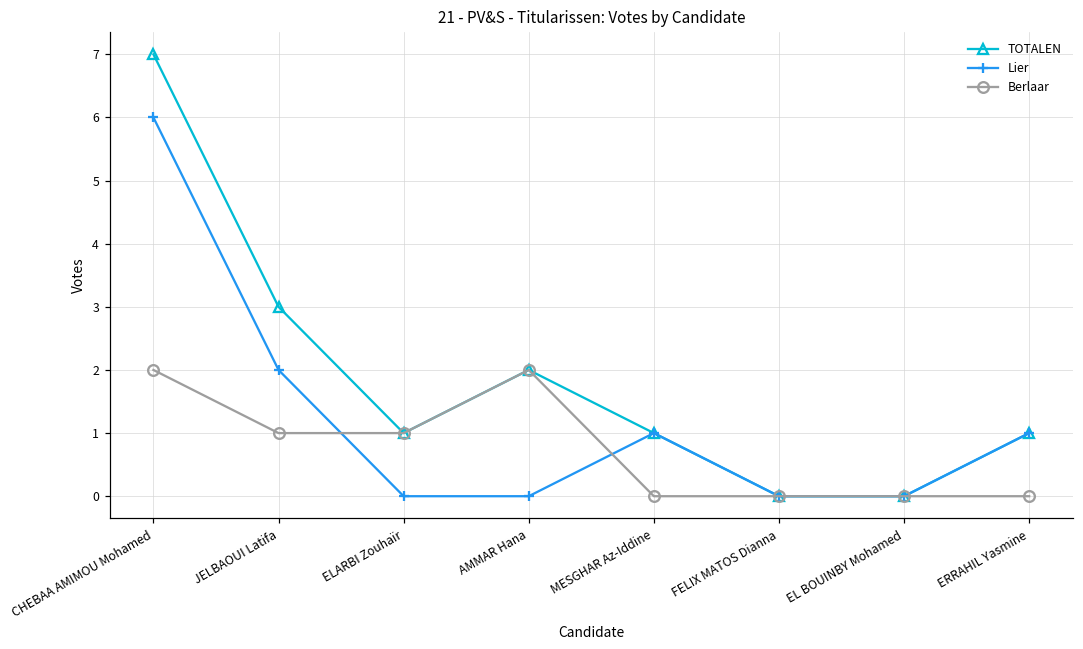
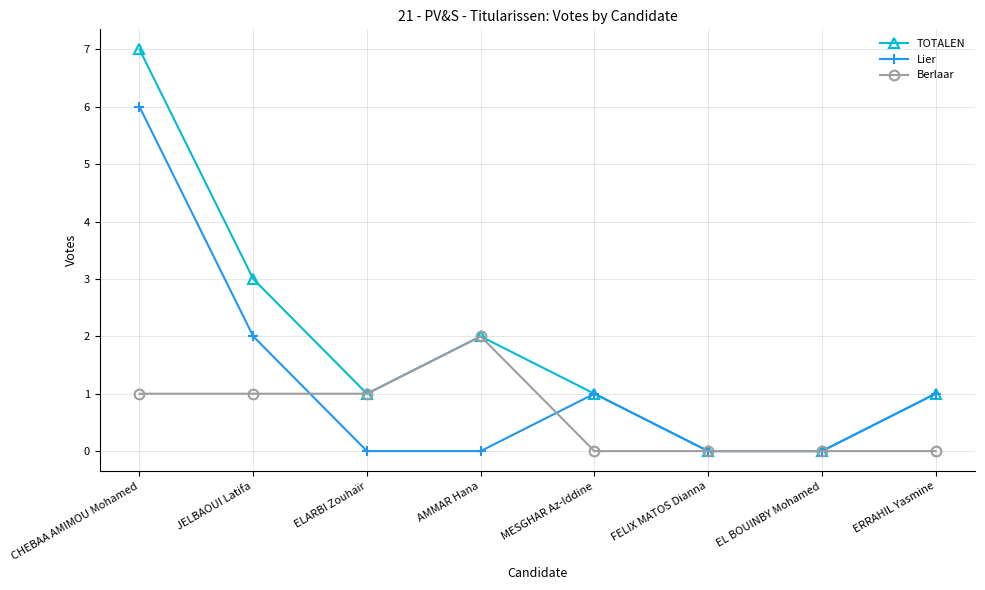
Berlaar, CHEBAA AMIMOU Mohamed: 2 -> 1
